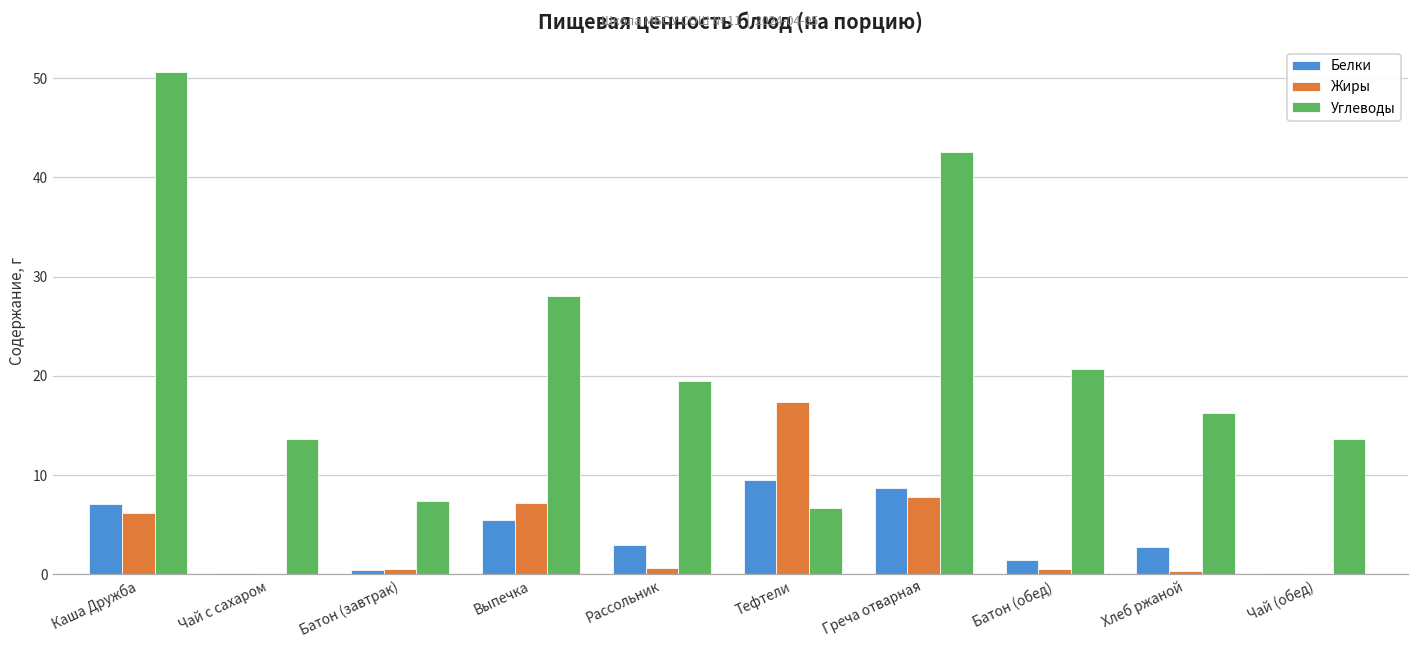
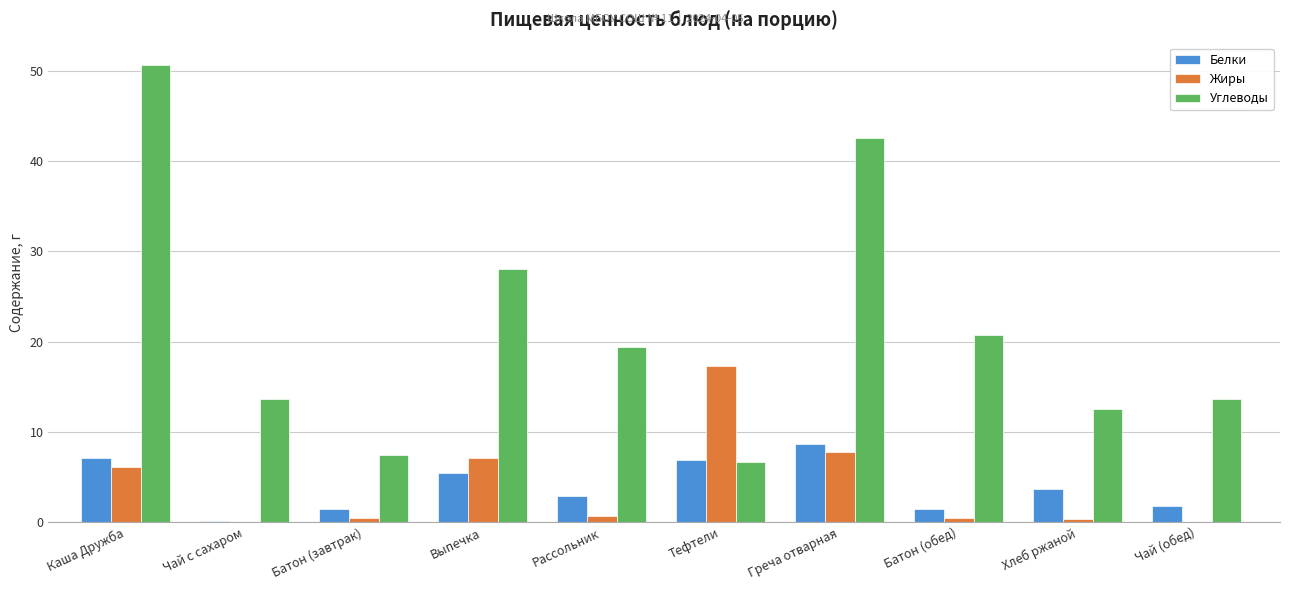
Белки, Батон (завтрак): 0 -> 1
Белки, Тефтели: 10 -> 7
Белки, Хлеб ржаной: 3 -> 4
Углеводы, Хлеб ржаной: 16 -> 12
Белки, Чай (обед): 0 -> 2
